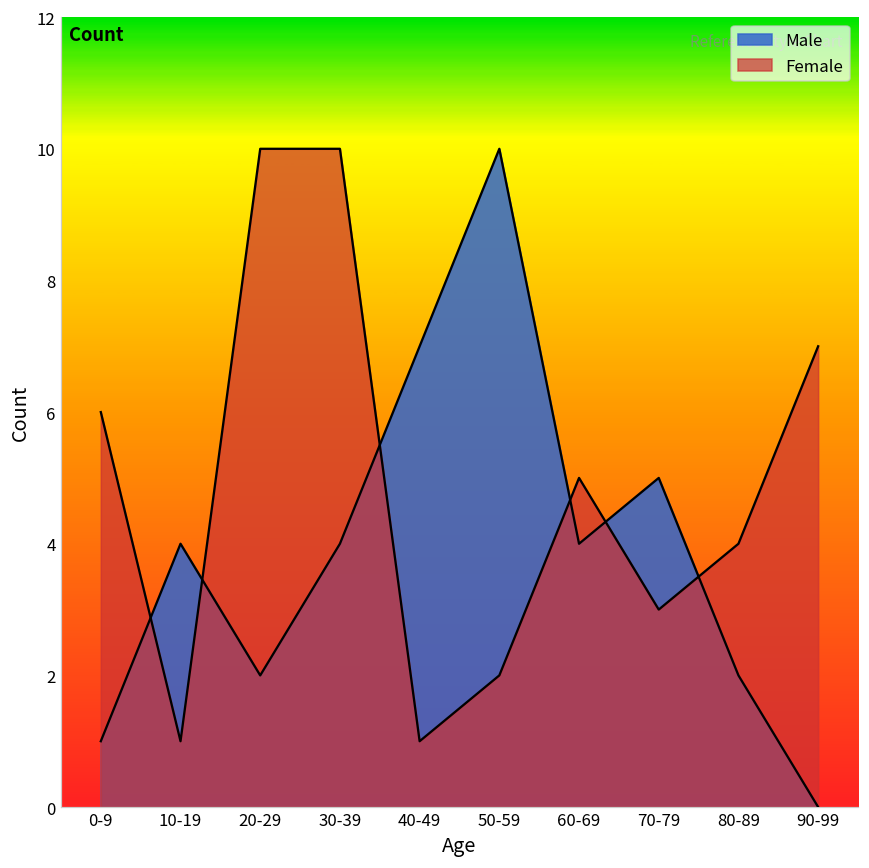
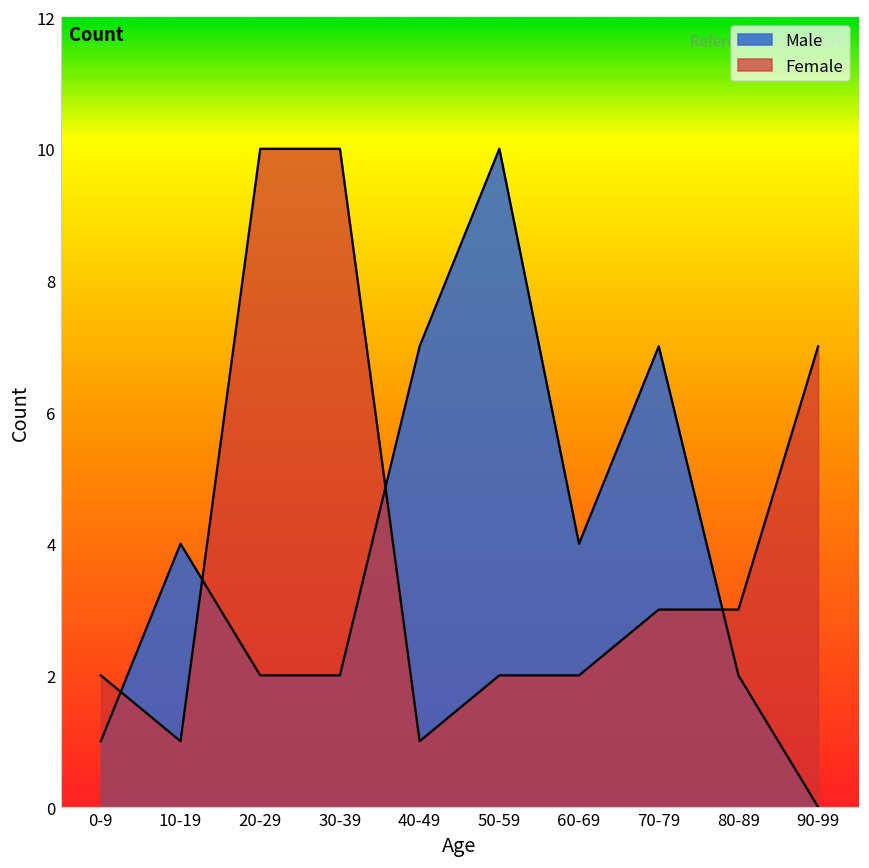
Female, 0-9: 6 -> 2
Male, 30-39: 4 -> 2
Female, 60-69: 5 -> 2
Male, 70-79: 5 -> 7
Female, 80-89: 4 -> 3
